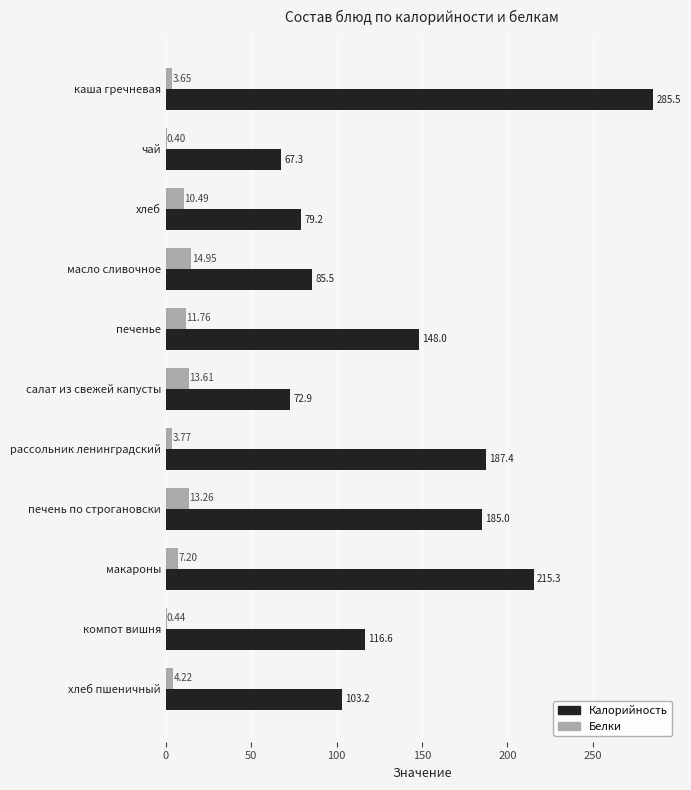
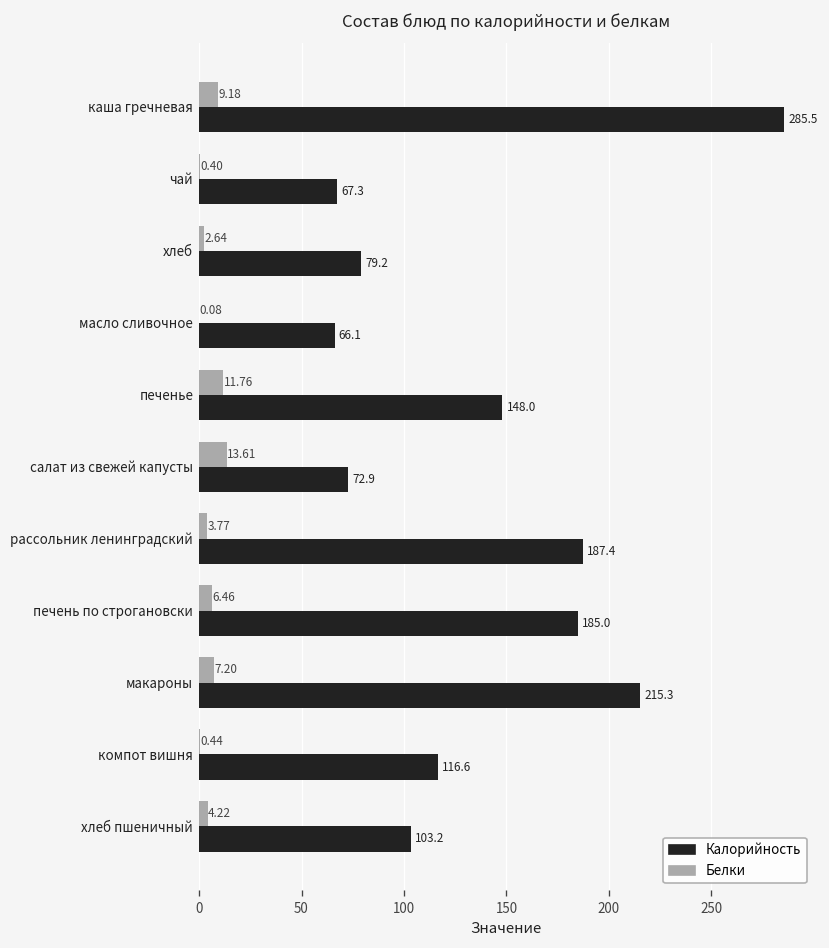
Белки, каша гречневая: 3.65 -> 9.18
Белки, хлеб: 10.49 -> 2.64
Белки, масло сливочное: 14.95 -> 0.08
Калорийность, масло сливочное: 85.5 -> 66.1
Белки, печень по строгановски: 13.26 -> 6.46
